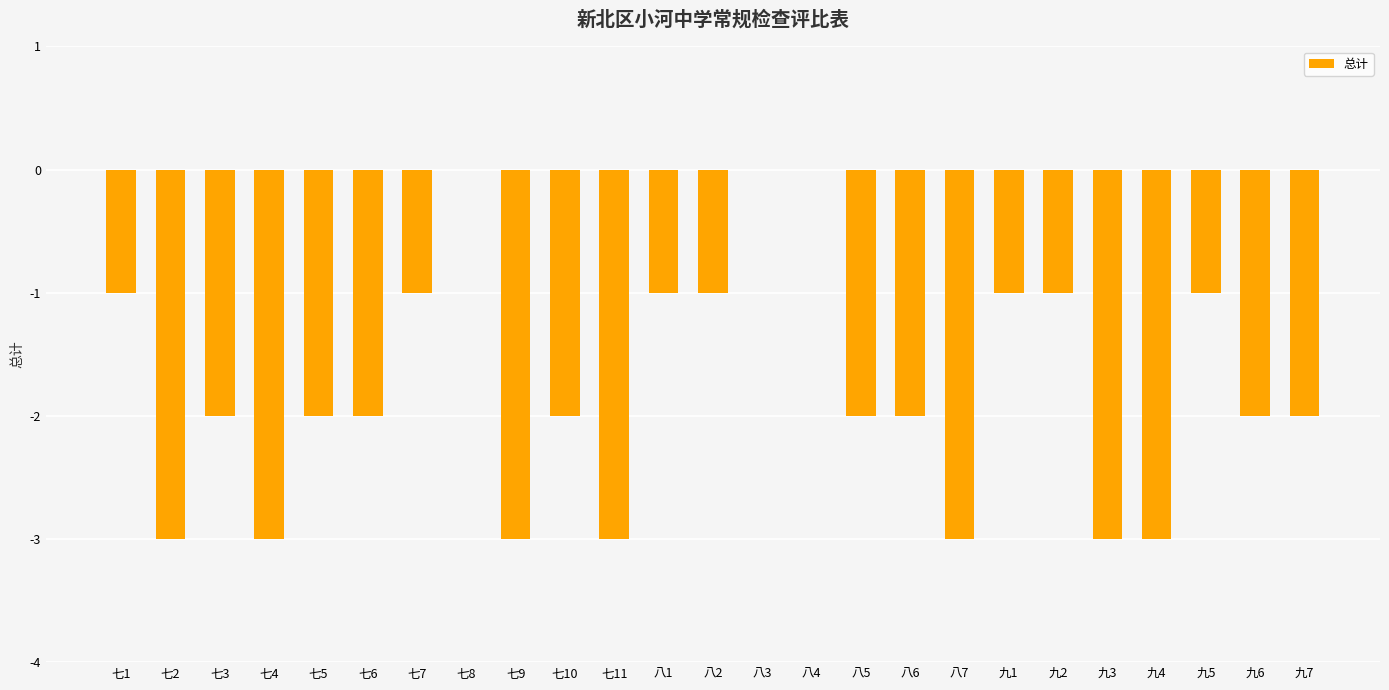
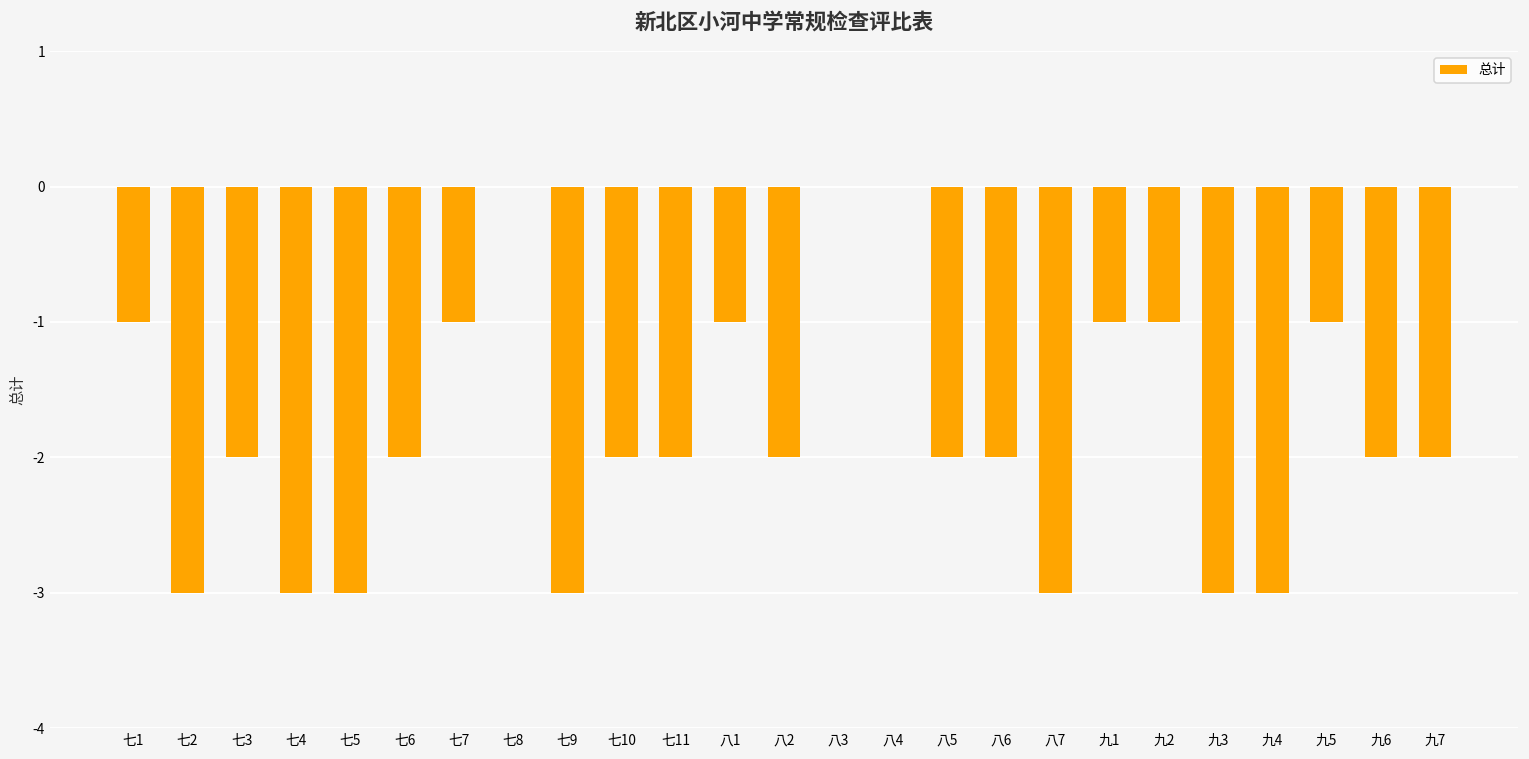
七5: -2 -> -3
七11: -3 -> -2
八2: -1 -> -2
